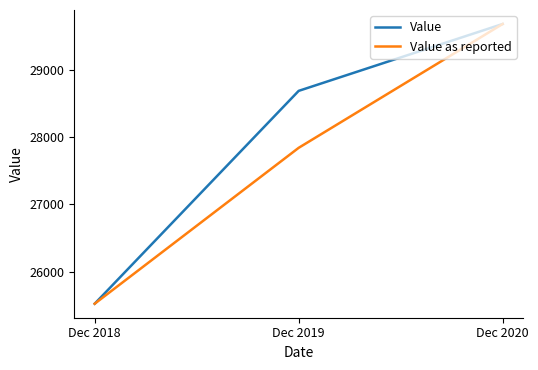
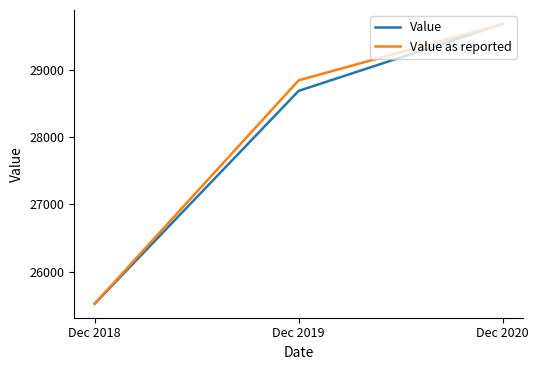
Value as reported, Dec 2019: 27800 -> 28900
